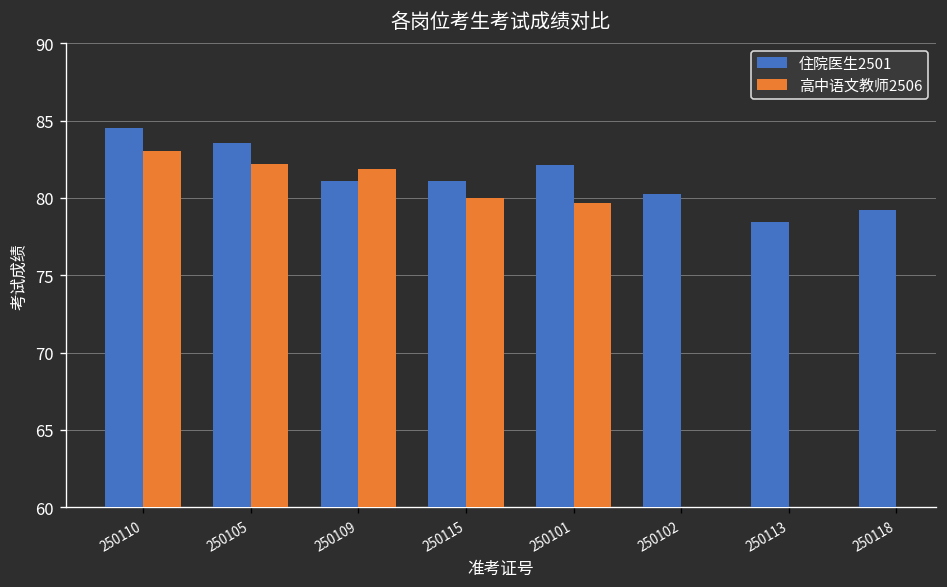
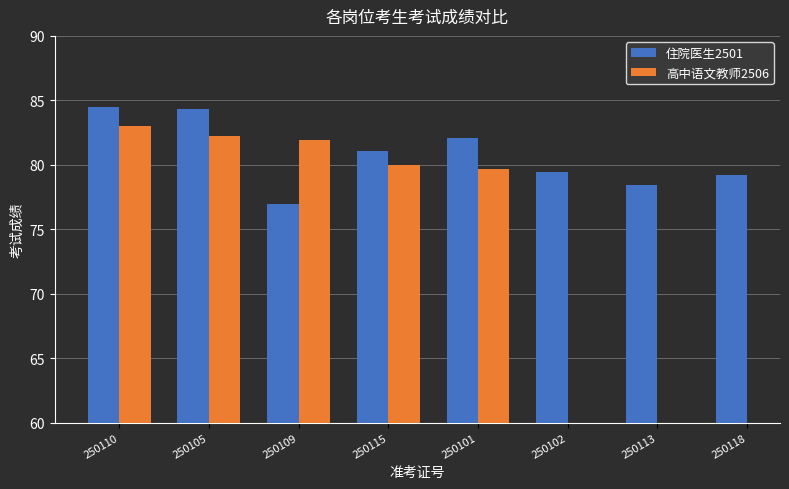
住院医生2501, 250105: 83.6 -> 84.3
住院医生2501, 250109: 81.1 -> 76.9
住院医生2501, 250102: 80.3 -> 79.4
